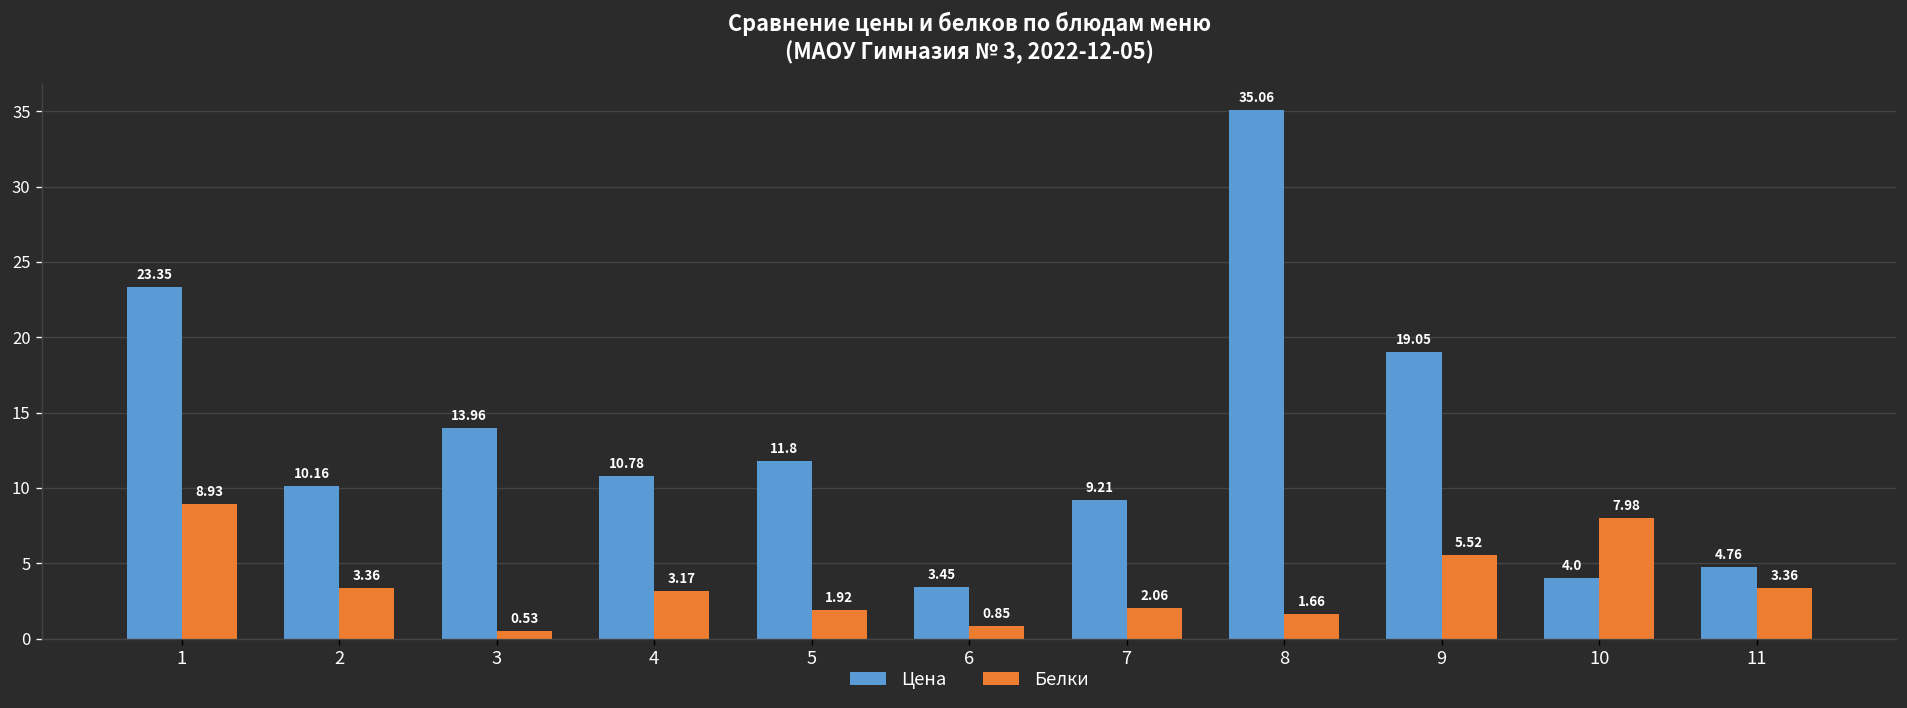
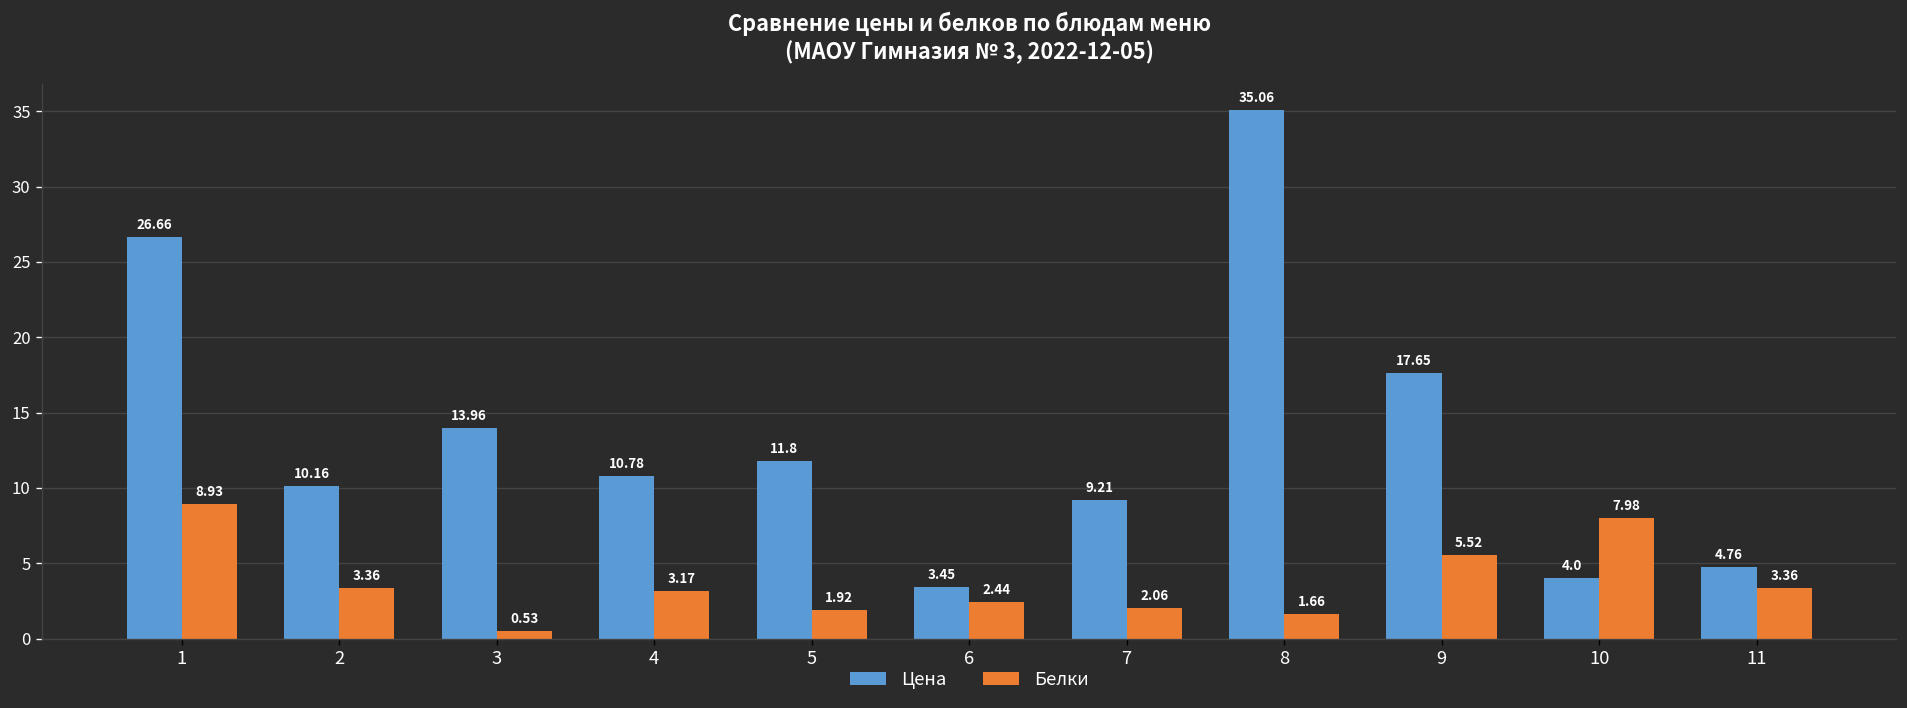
Цена, 1: 23.35 -> 26.66
Белки, 6: 0.85 -> 2.44
Цена, 9: 19.05 -> 17.65
